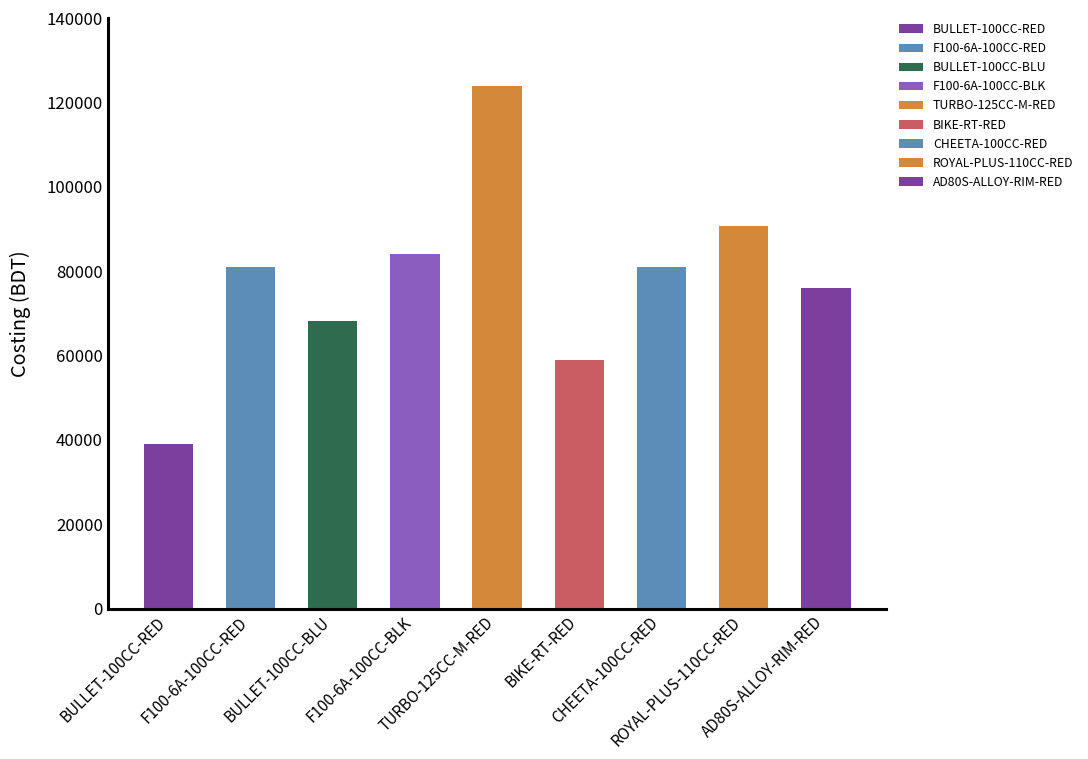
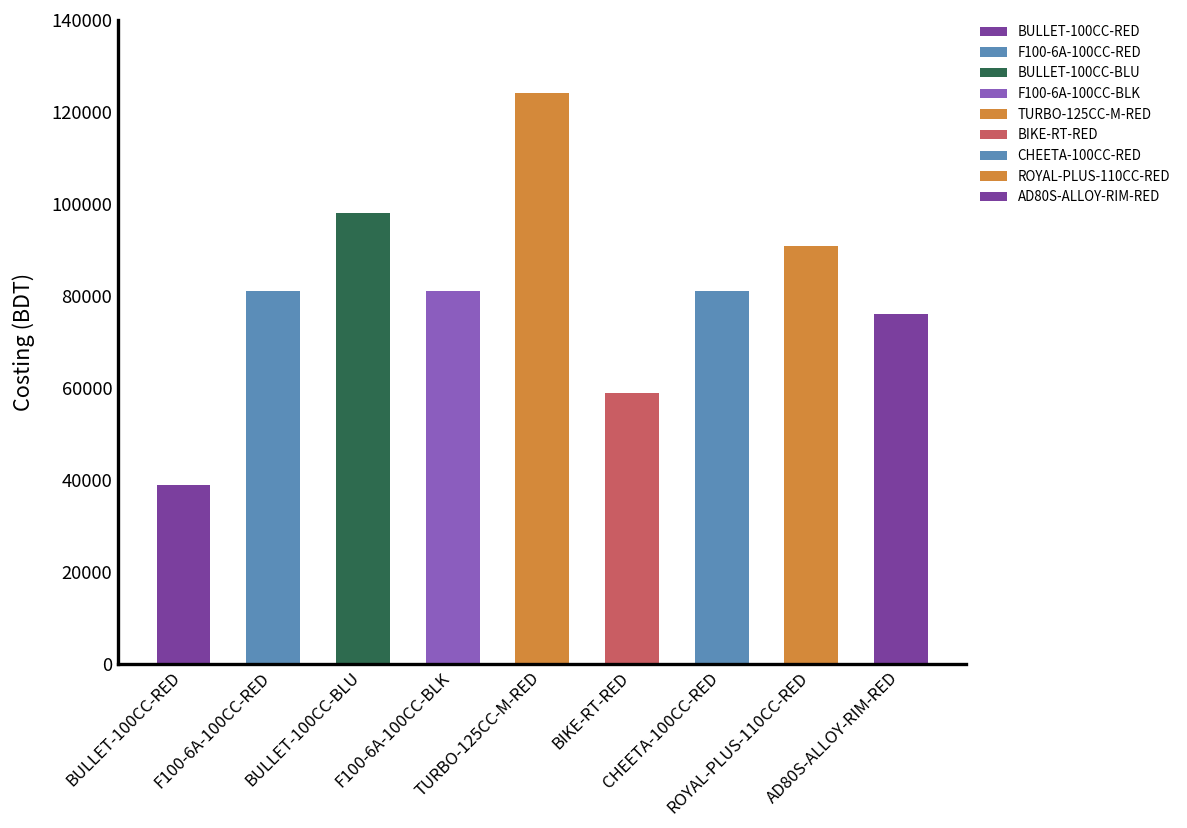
BULLET-100CC-BLU: 68000 -> 98000
F100-6A-100CC-BLK: 84000 -> 81000
